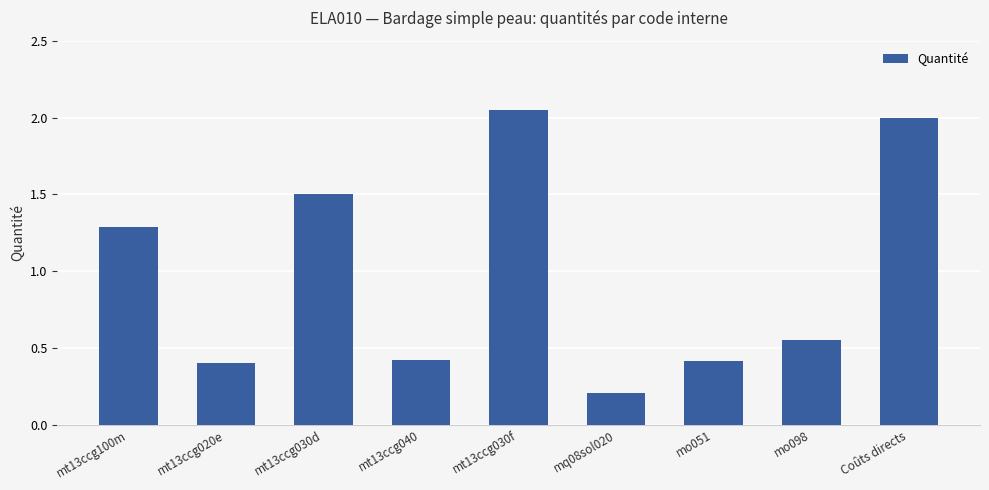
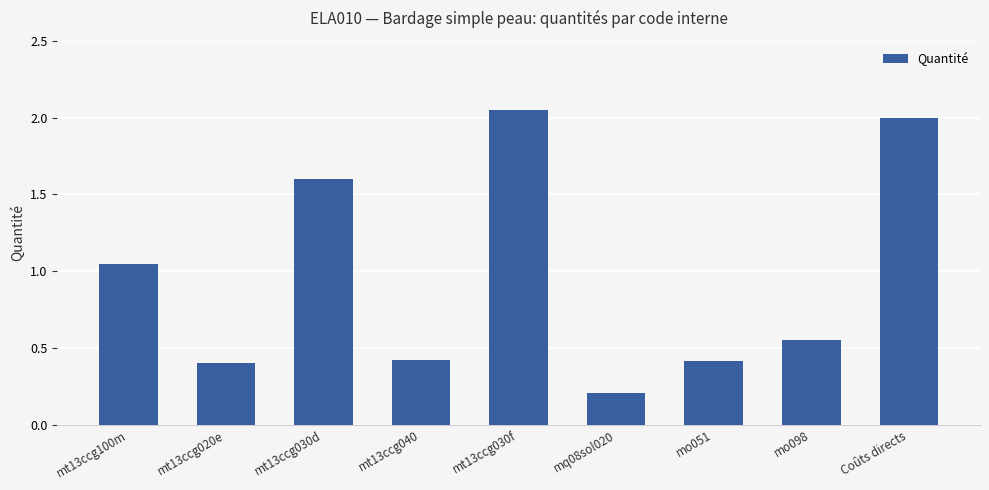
mt13ccg100m: 1.29 -> 1.05
mt13ccg030d: 1.5 -> 1.6
